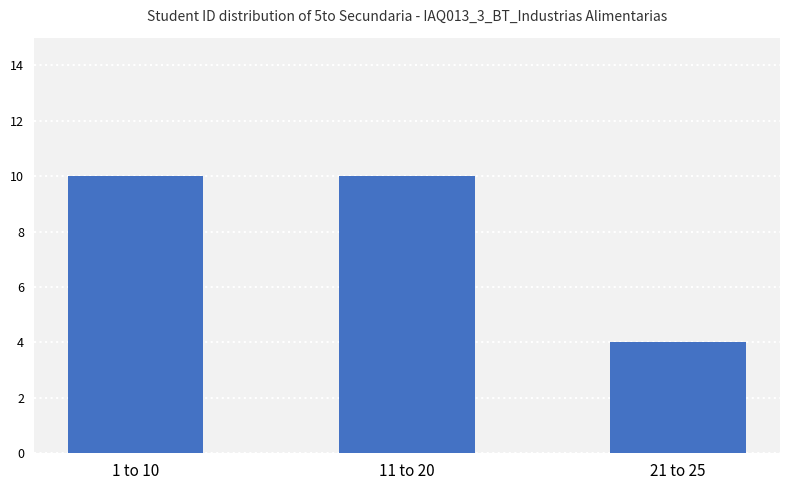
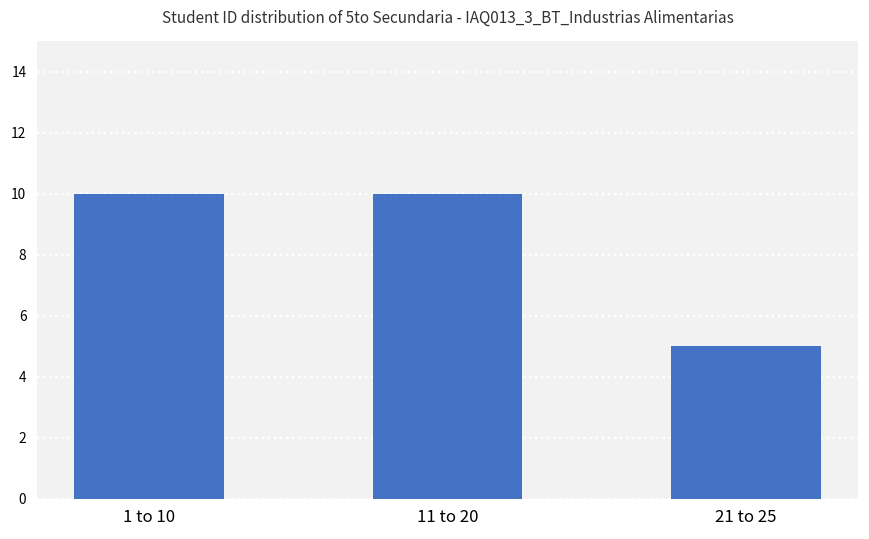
21 to 25: 4 -> 5
